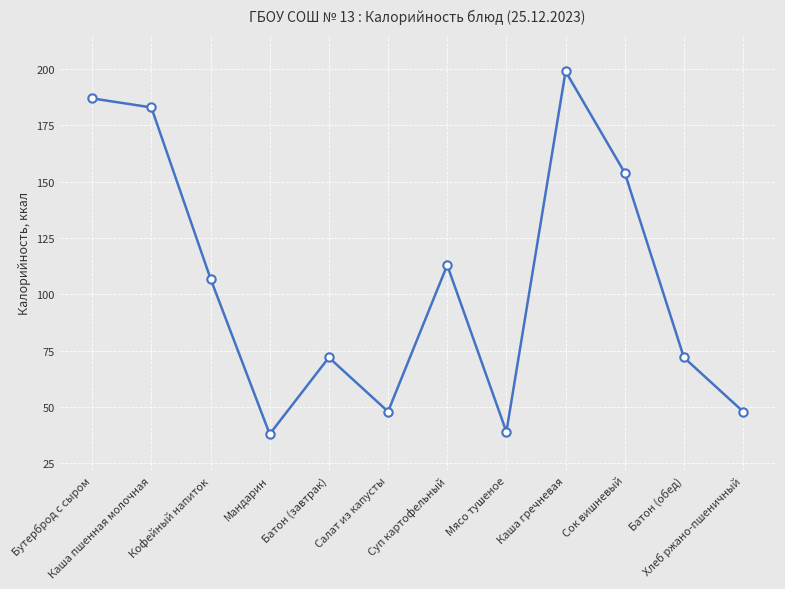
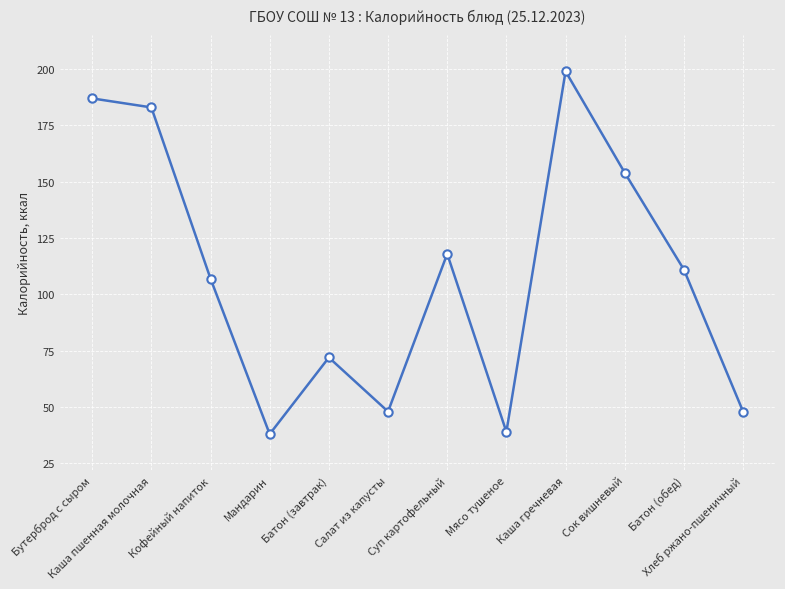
Суп картофельный: 113 -> 118
Батон (обед): 72 -> 111
